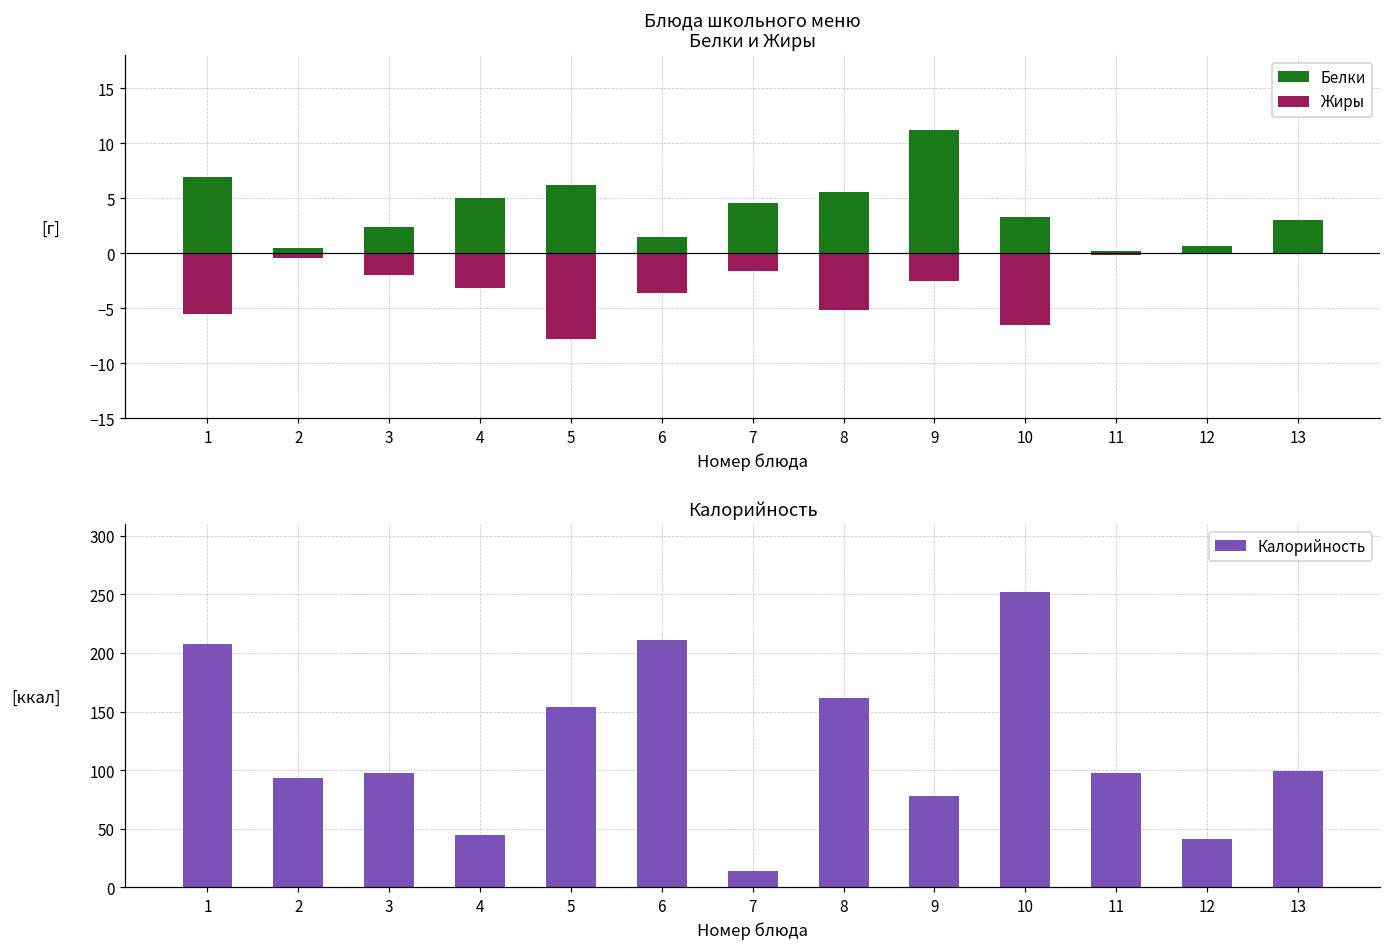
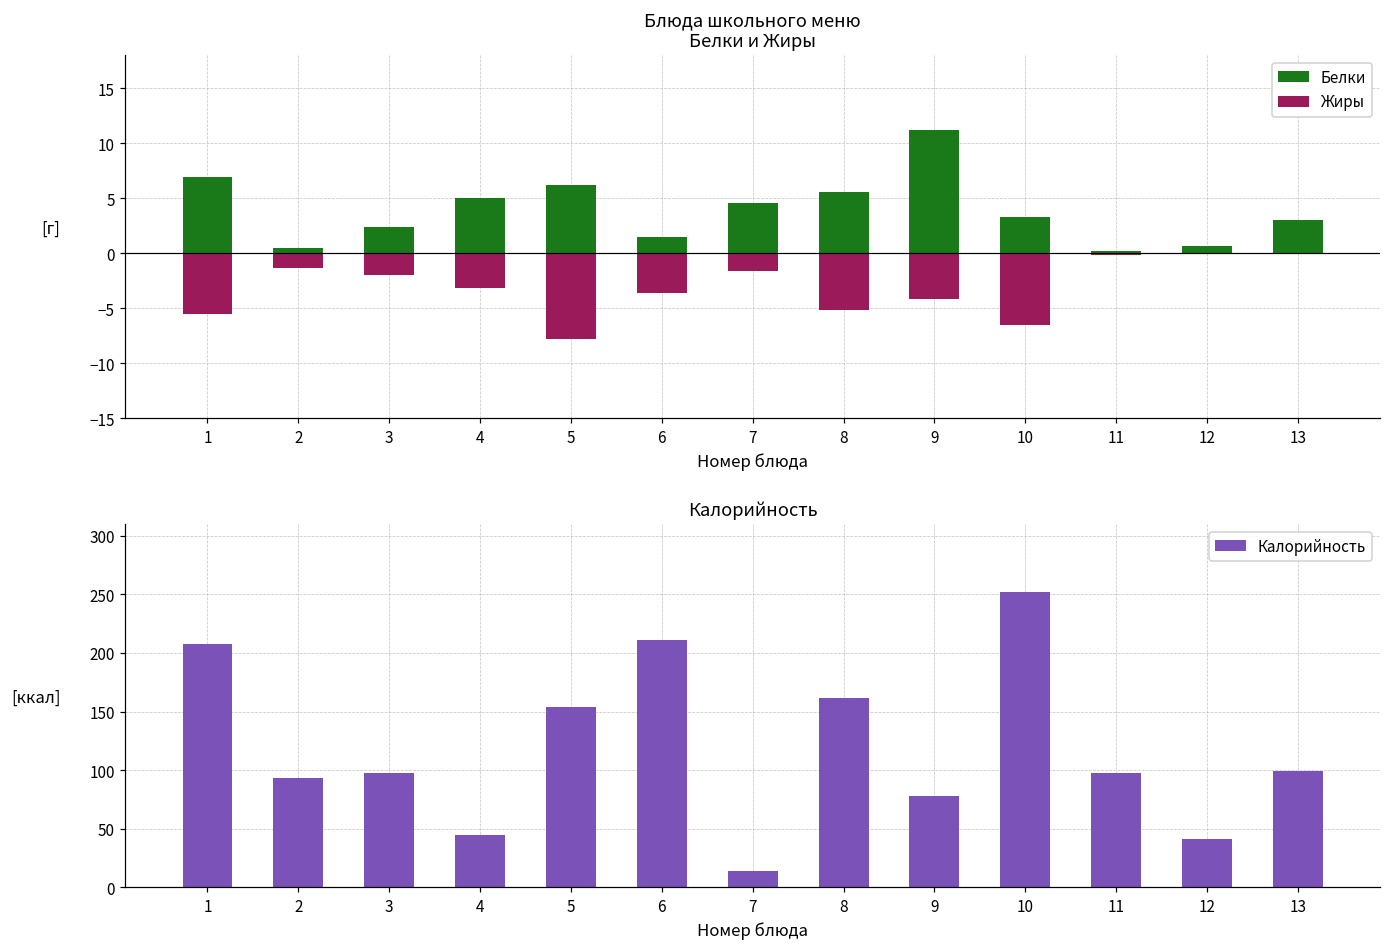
Блюда школьного меню Белки и Жиры, Жиры, 2: -0.4 -> -1.3
Блюда школьного меню Белки и Жиры, Жиры, 9: -2.5 -> -4.2
